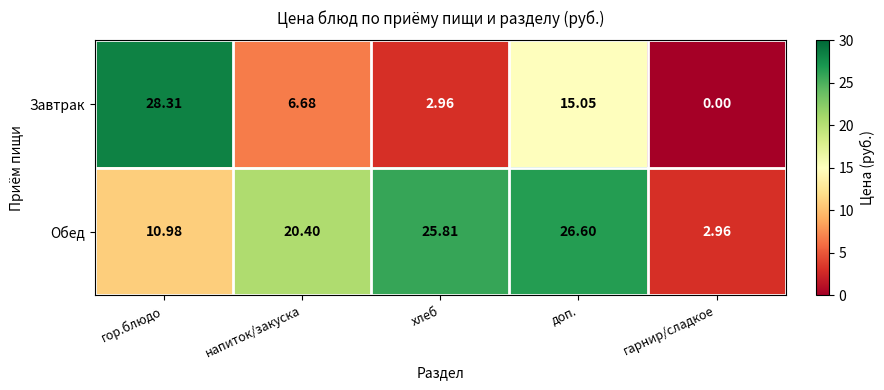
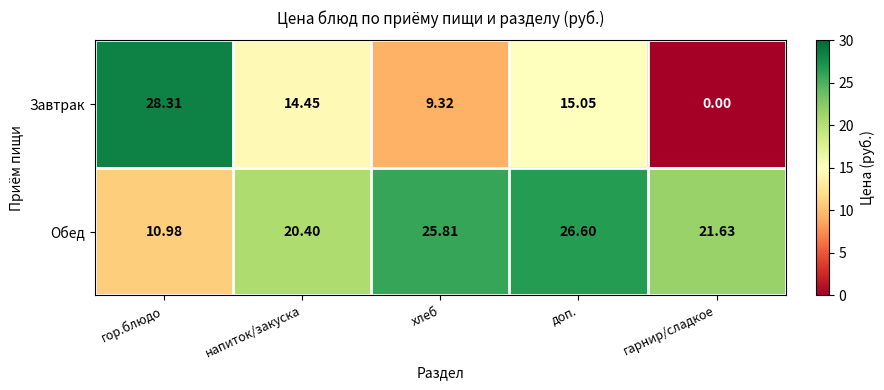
Завтрак, напиток/закуска: 6.68 -> 14.45
Завтрак, хлеб: 2.96 -> 9.32
Обед, гарнир/сладкое: 2.96 -> 21.63
